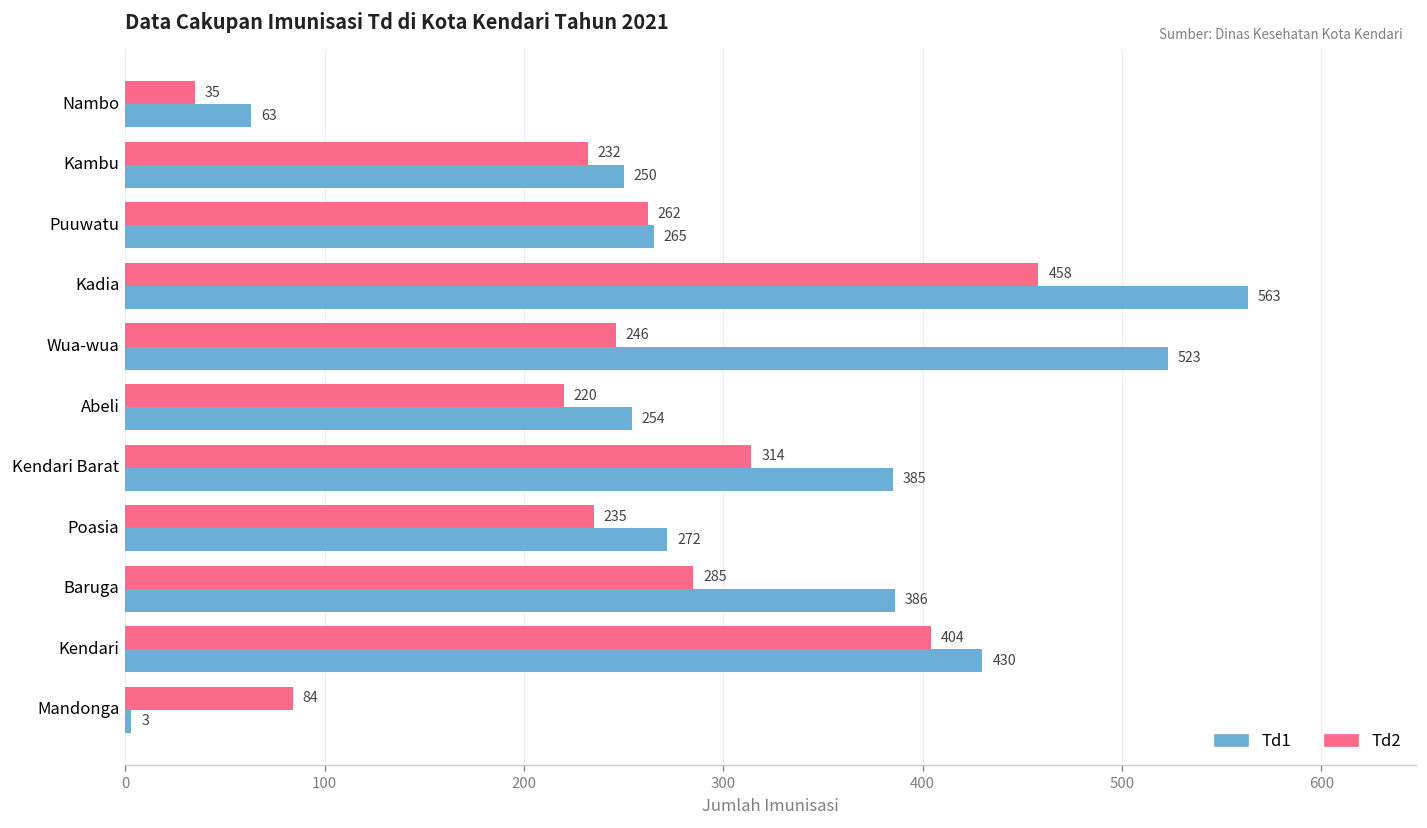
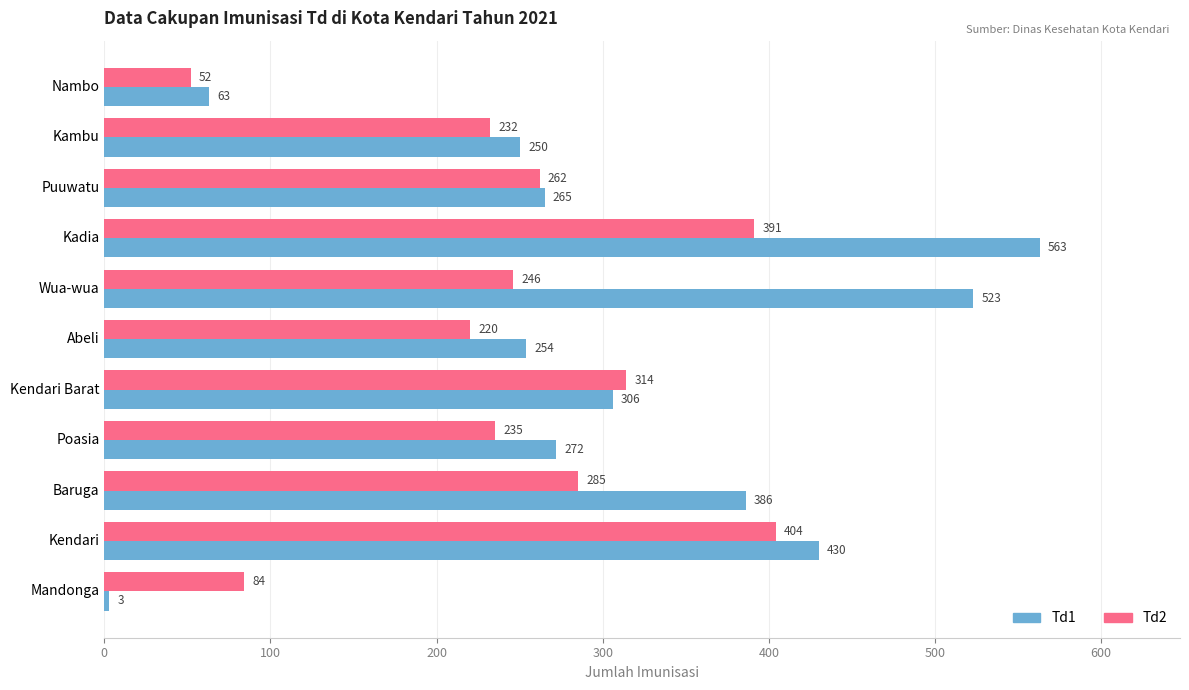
Td2, Nambo: 35 -> 52
Td2, Kadia: 458 -> 391
Td1, Kendari Barat: 385 -> 306
